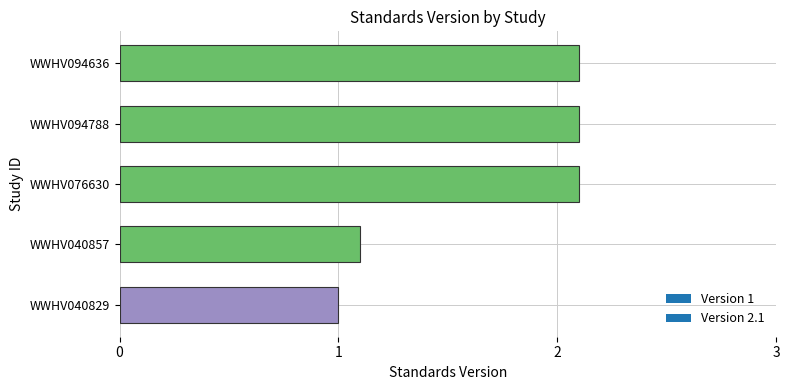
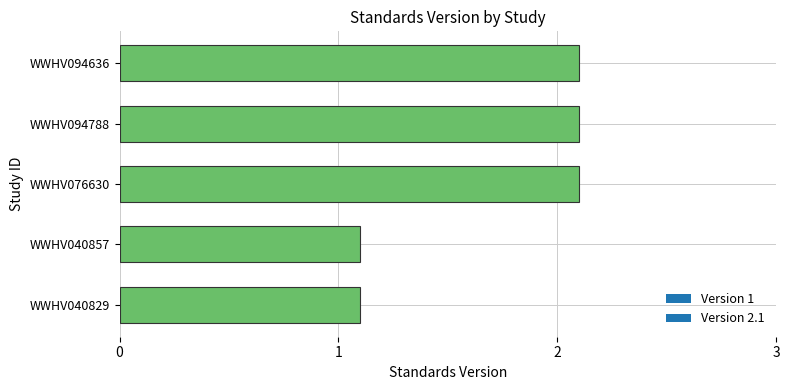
WWHV040829: 1.0 -> 1.1
